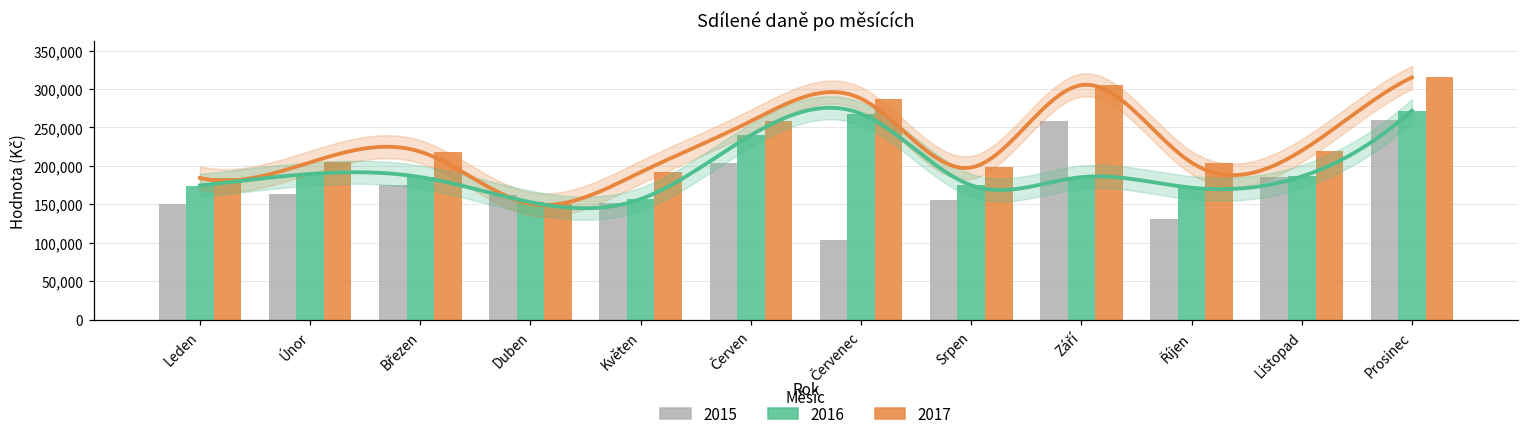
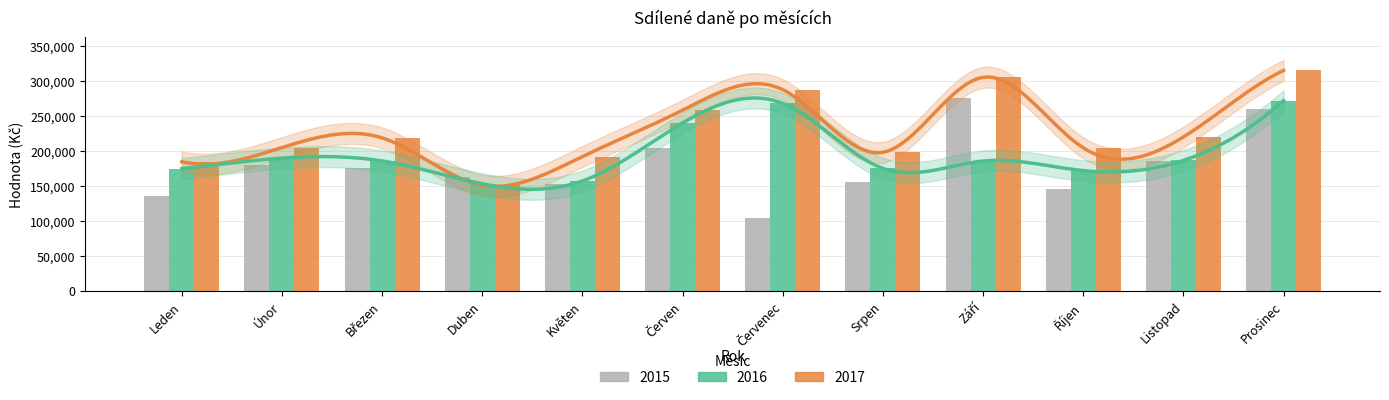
2015, Leden: 150,000 -> 130,000
2015, Únor: 160,000 -> 180,000
2015, Září: 260,000 -> 280,000
2015, Říjen: 130,000 -> 140,000
